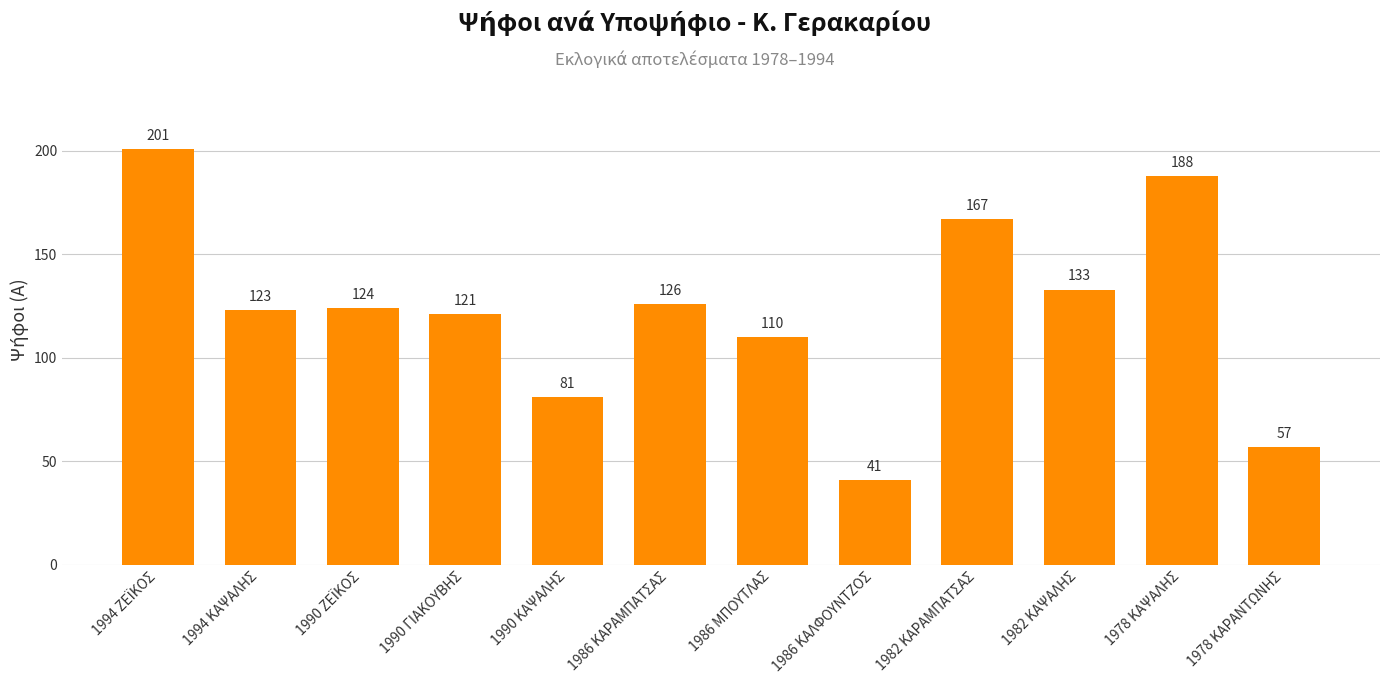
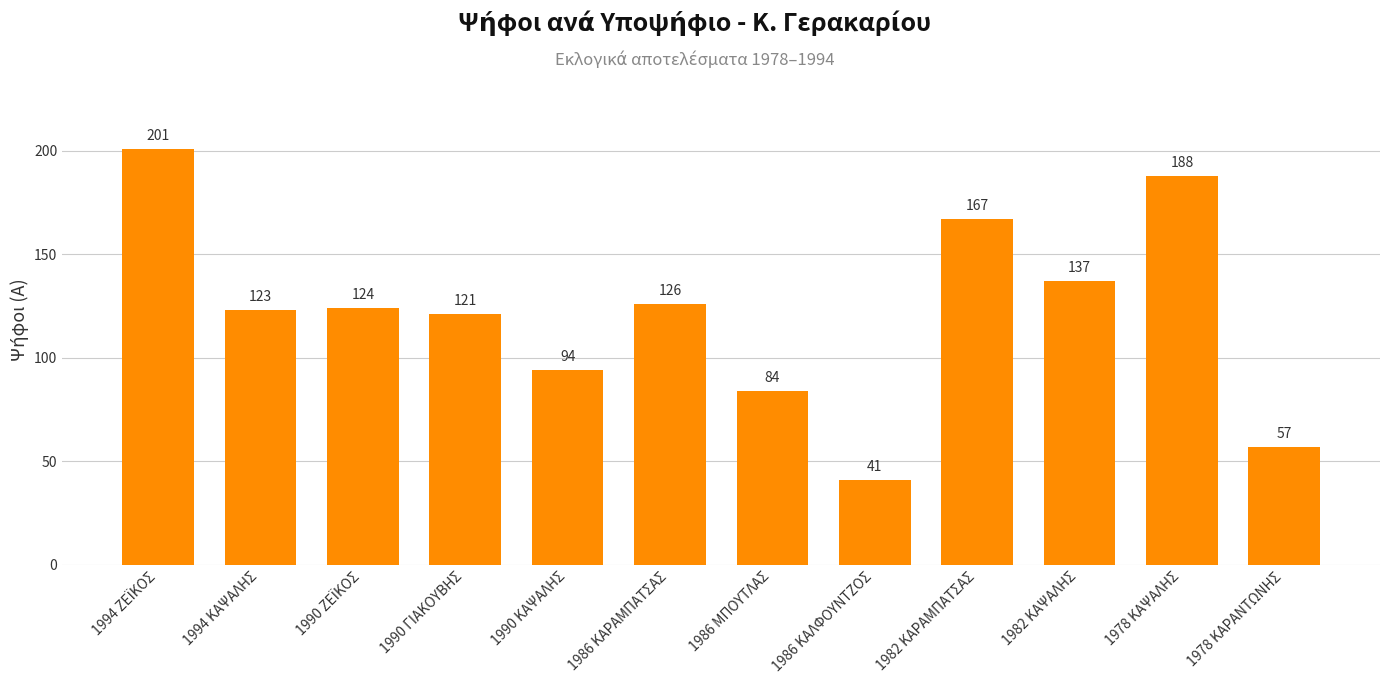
1990 ΚΑΨΑΛΗΣ: 81 -> 94
1986 ΜΠΟΥΤΛΑΣ: 110 -> 84
1982 ΚΑΨΑΛΗΣ: 133 -> 137
